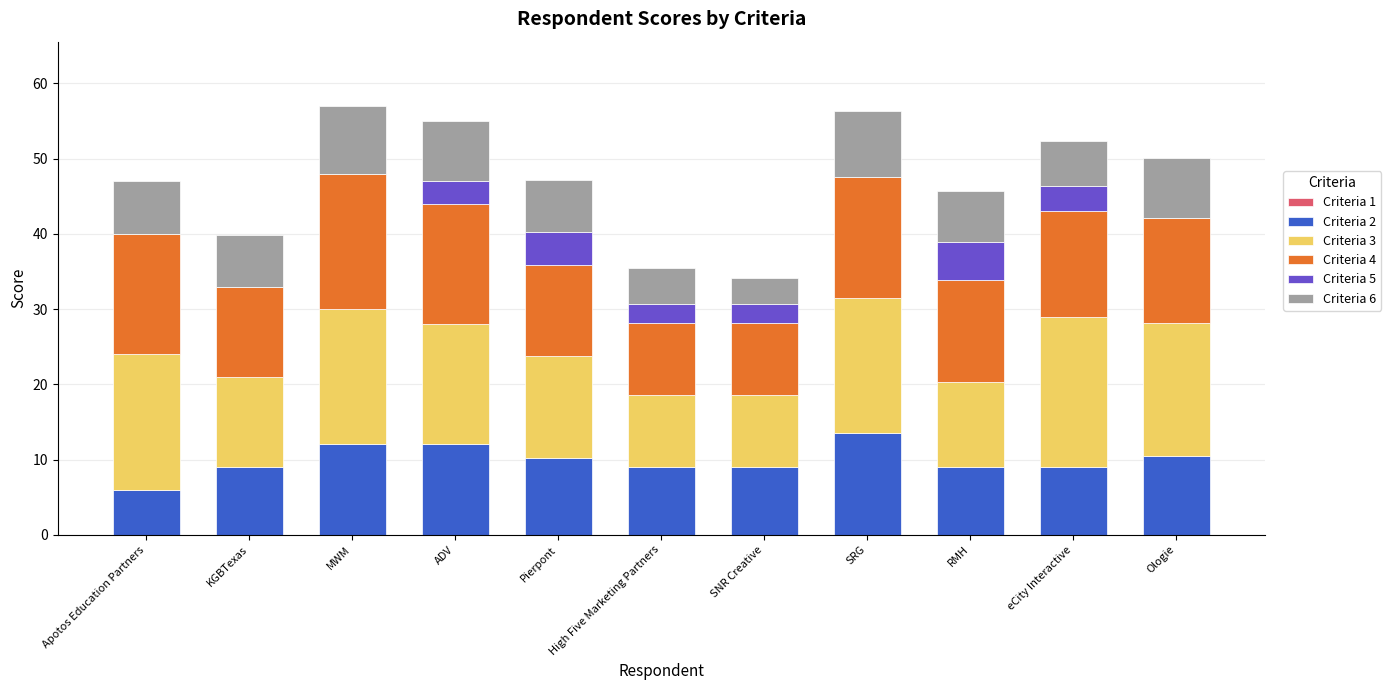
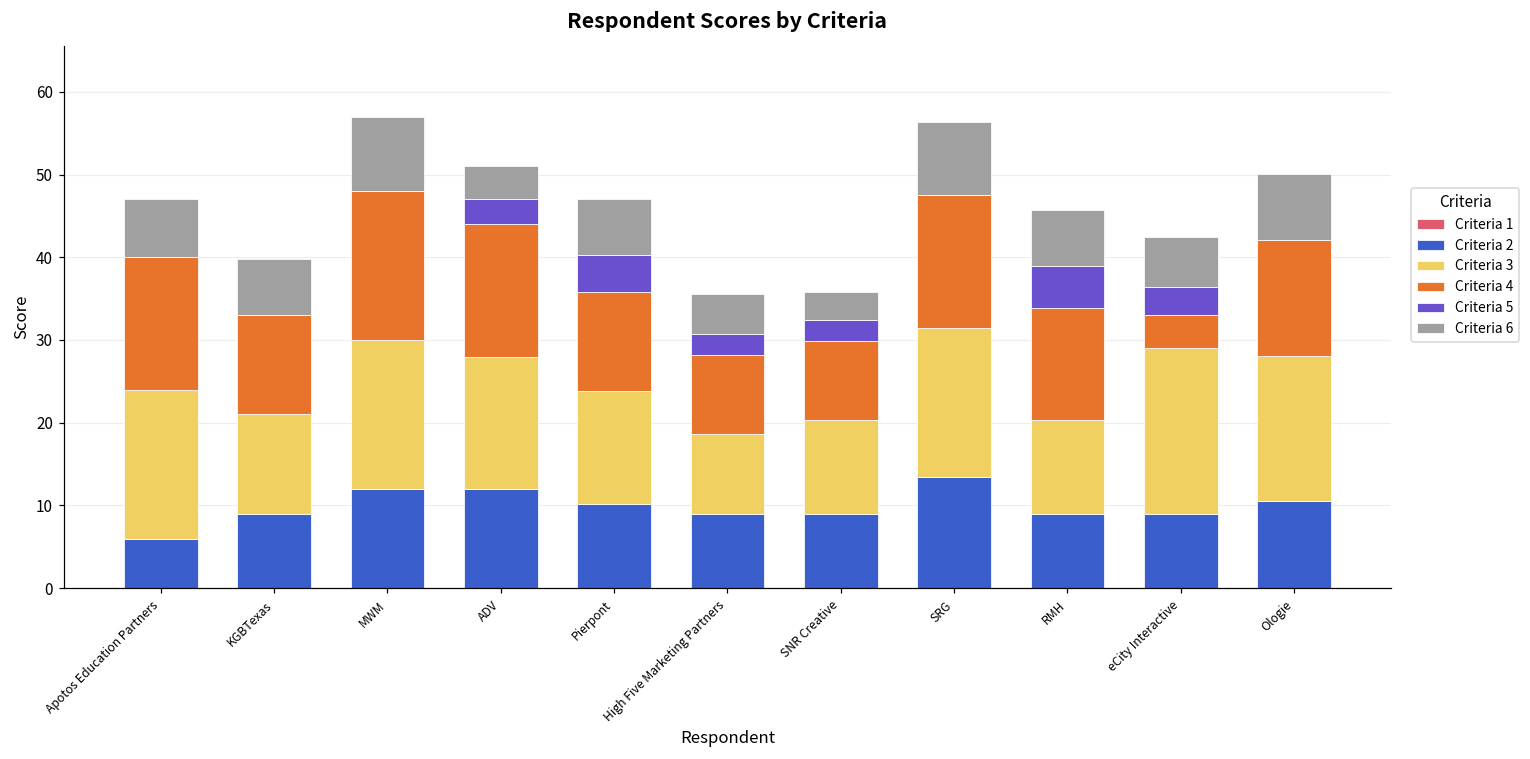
Criteria 6, ADV: 8 -> 4
Criteria 3, SNR Creative: 10 -> 11
Criteria 4, eCity Interactive: 14 -> 4
